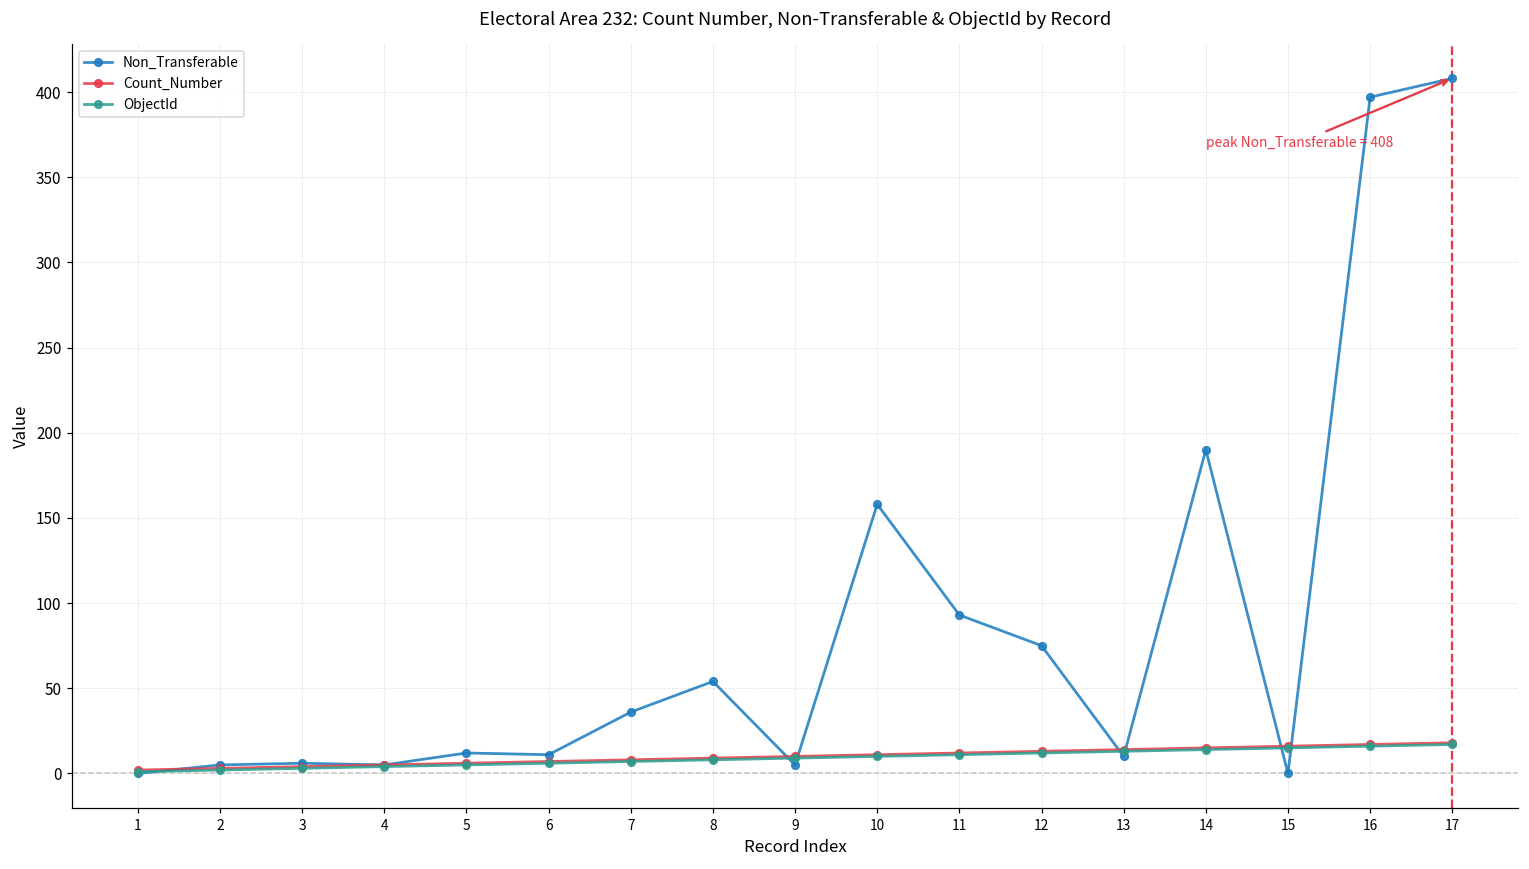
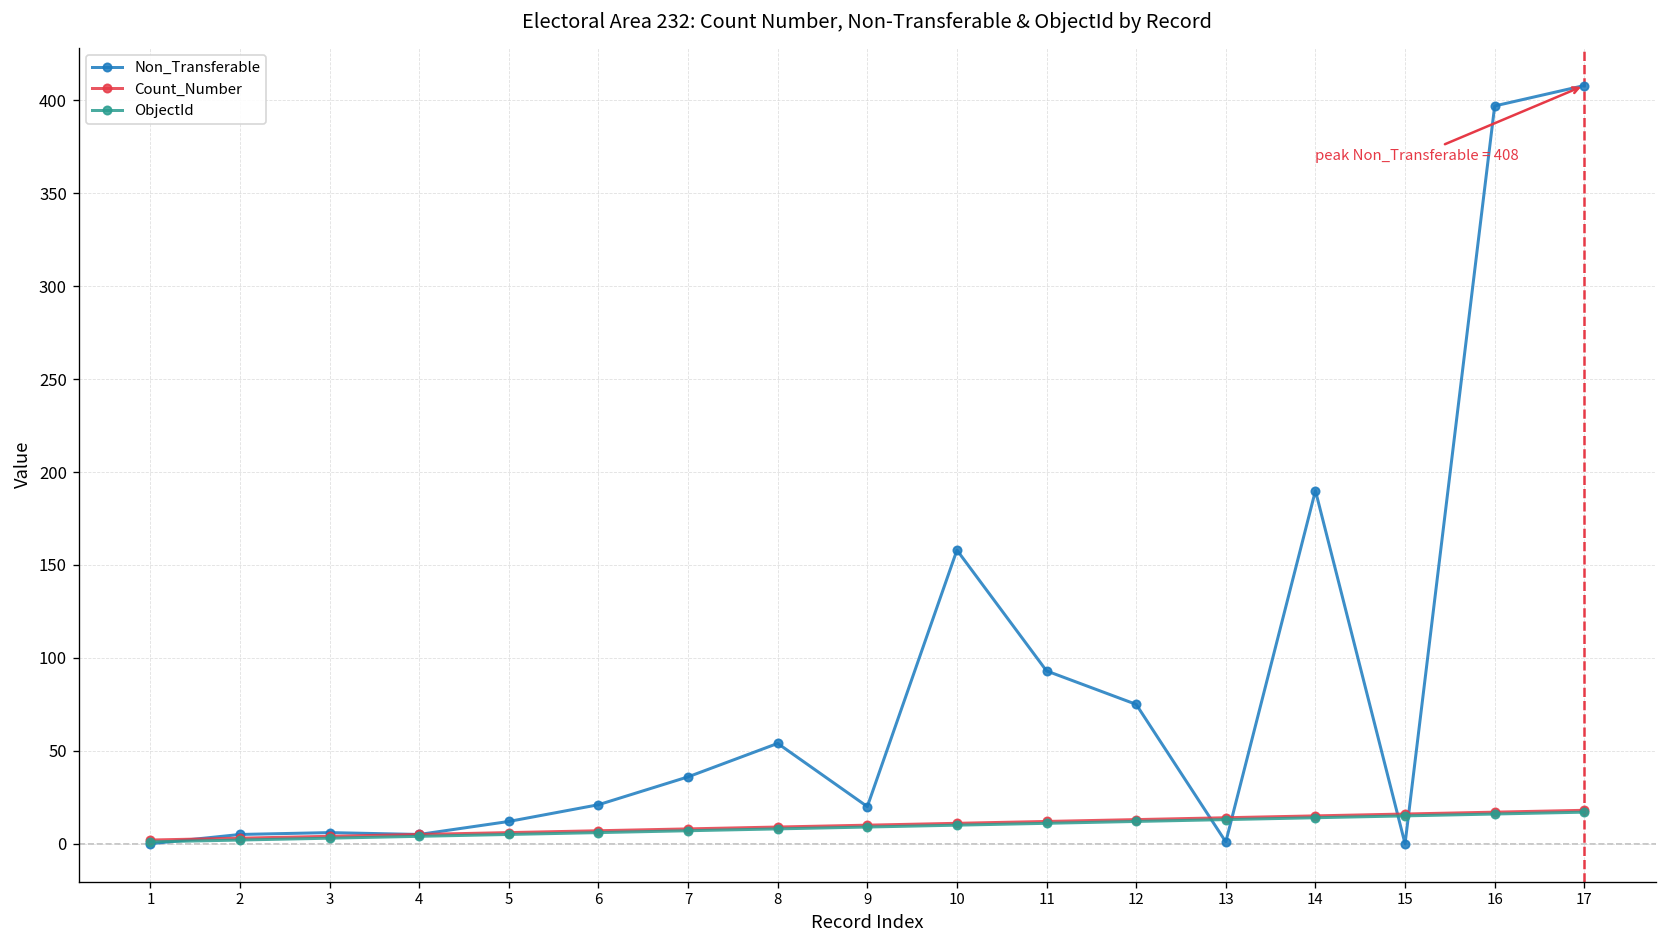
Non_Transferable, 6: 11 -> 21
Non_Transferable, 9: 5 -> 20
Non_Transferable, 13: 10 -> 1
